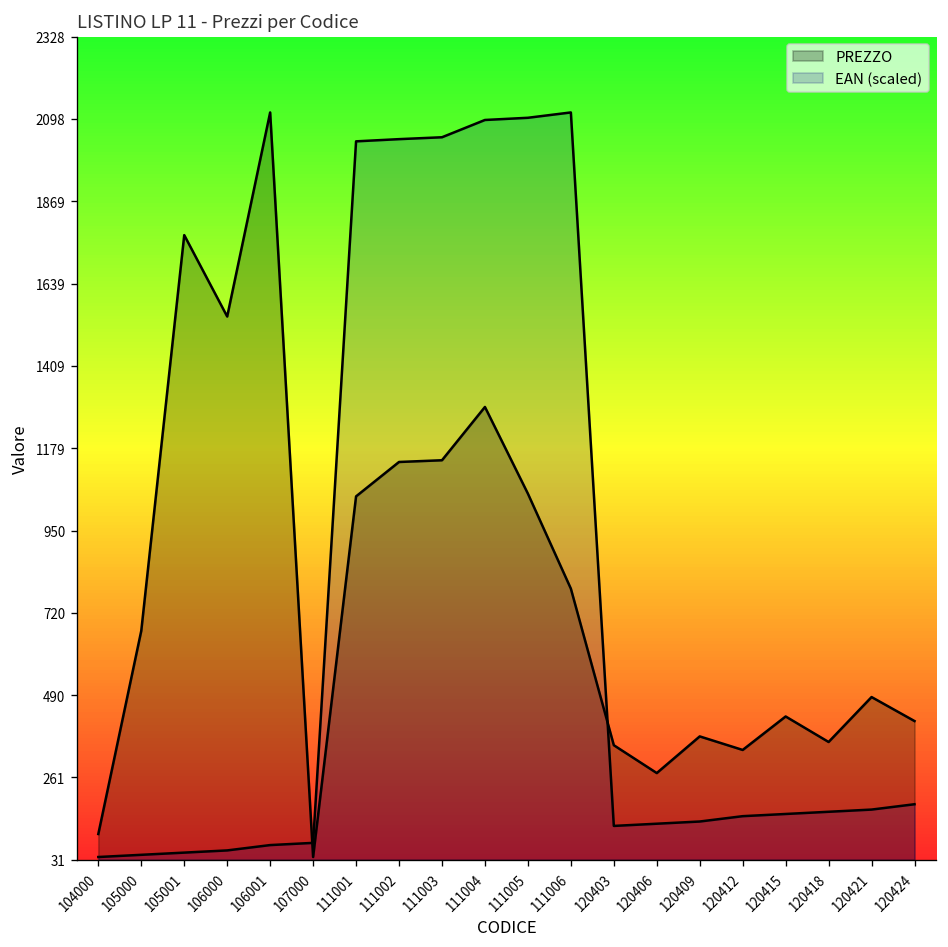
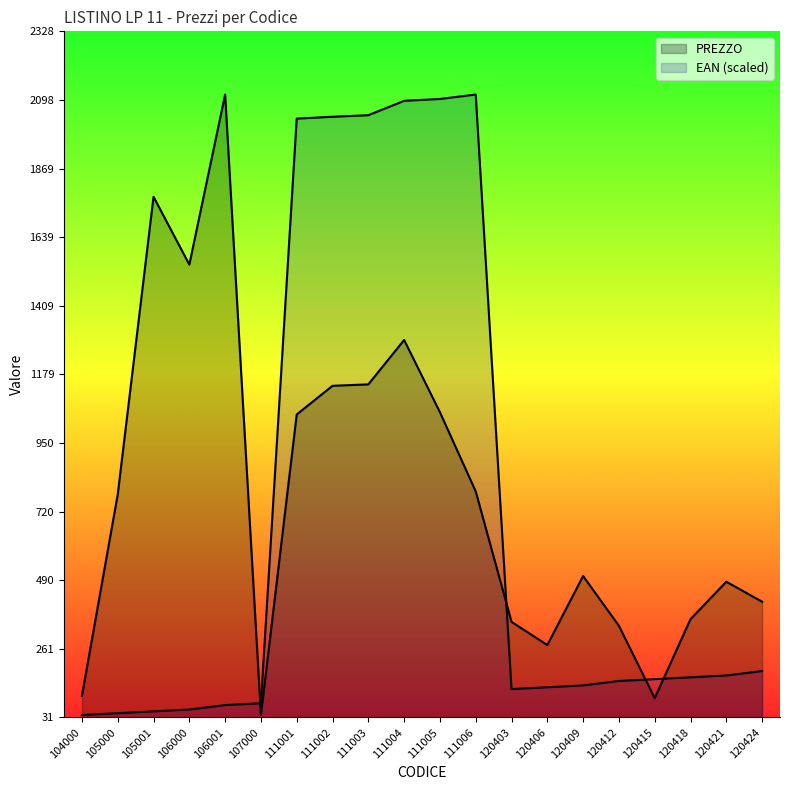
PREZZO, 105000: 670 -> 780
PREZZO, 120409: 380 -> 500
PREZZO, 120415: 430 -> 100
